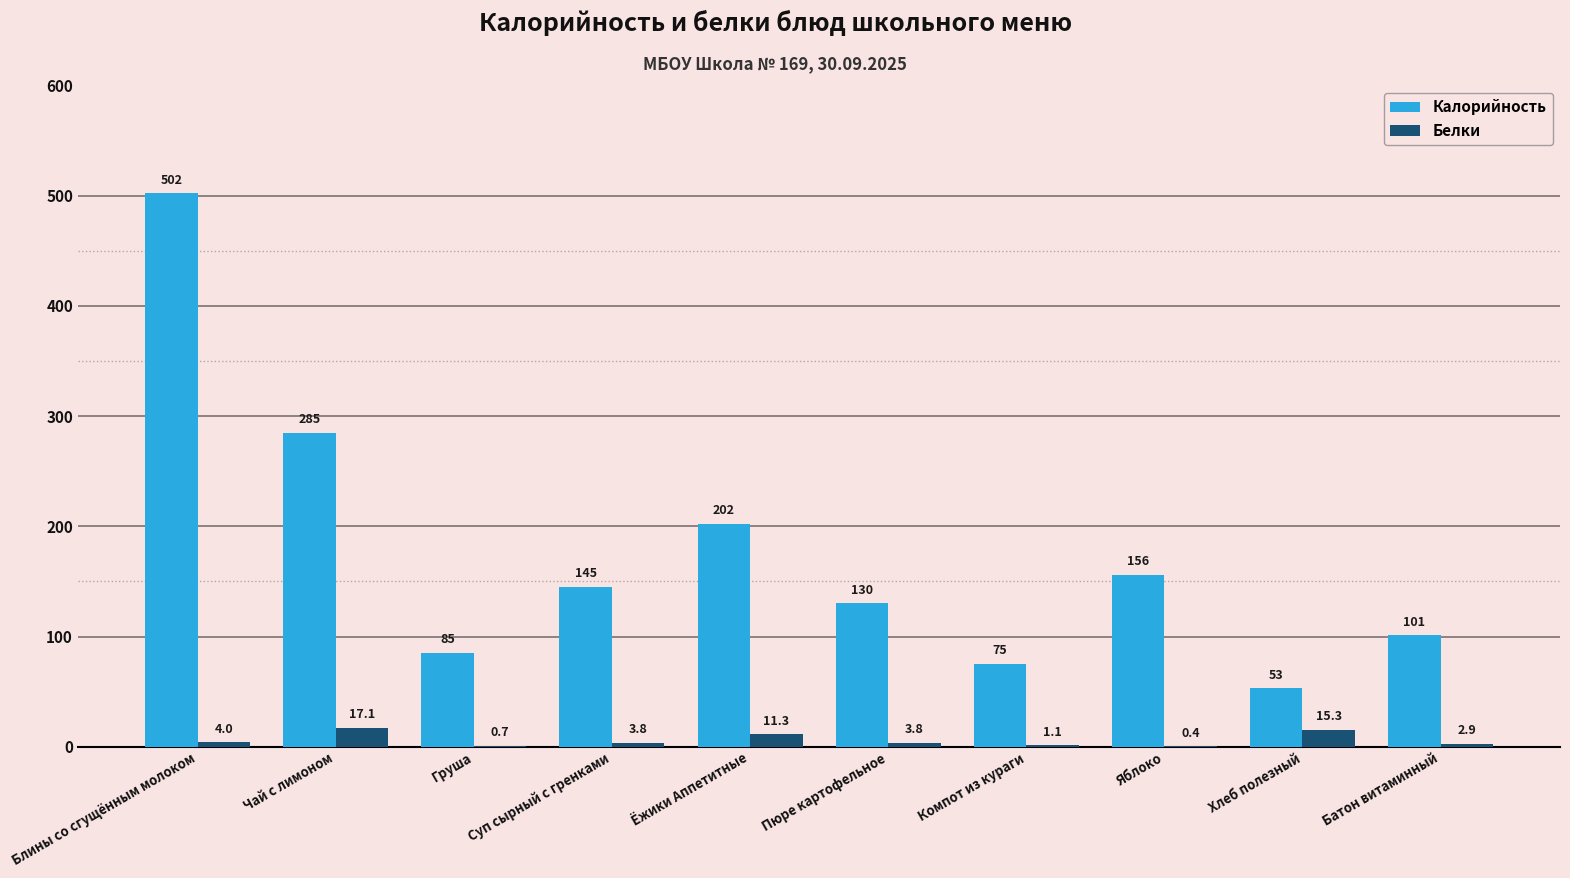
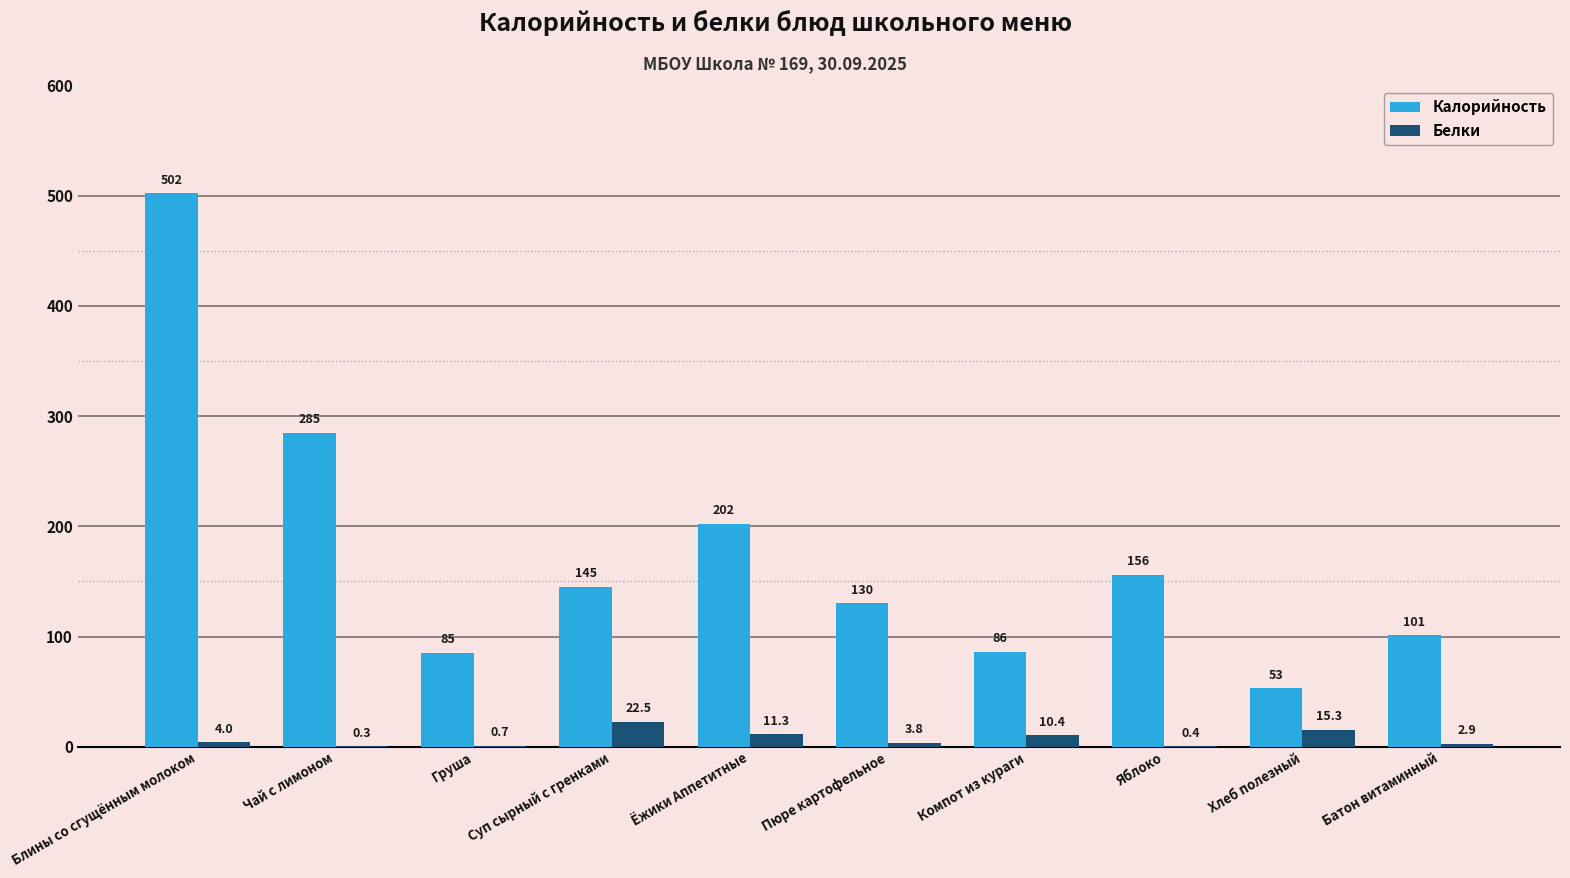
Белки, Чай с лимоном: 17.1 -> 0.3
Белки, Суп сырный с гренками: 3.8 -> 22.5
Калорийность, Компот из кураги: 75 -> 86
Белки, Компот из кураги: 1.1 -> 10.4
